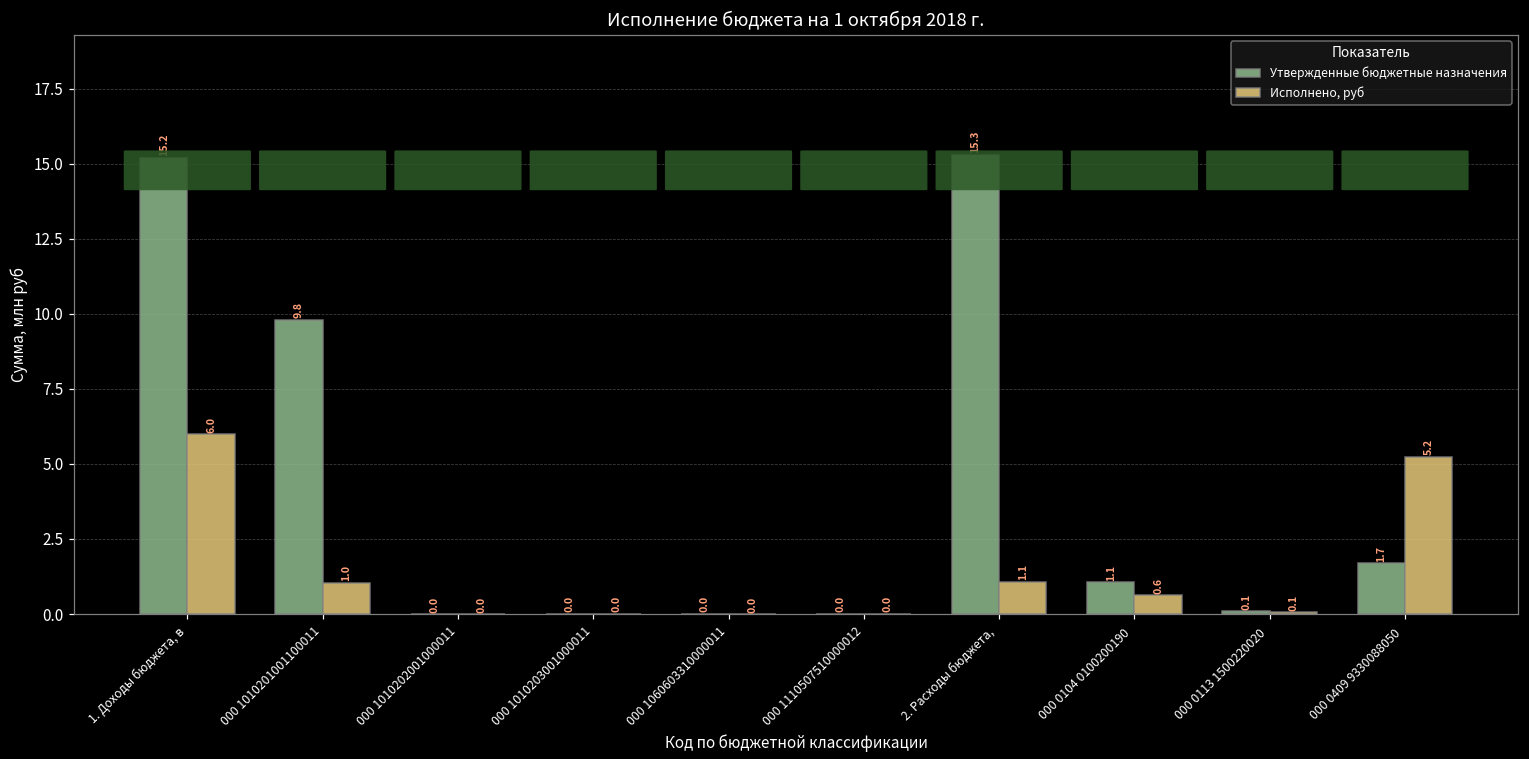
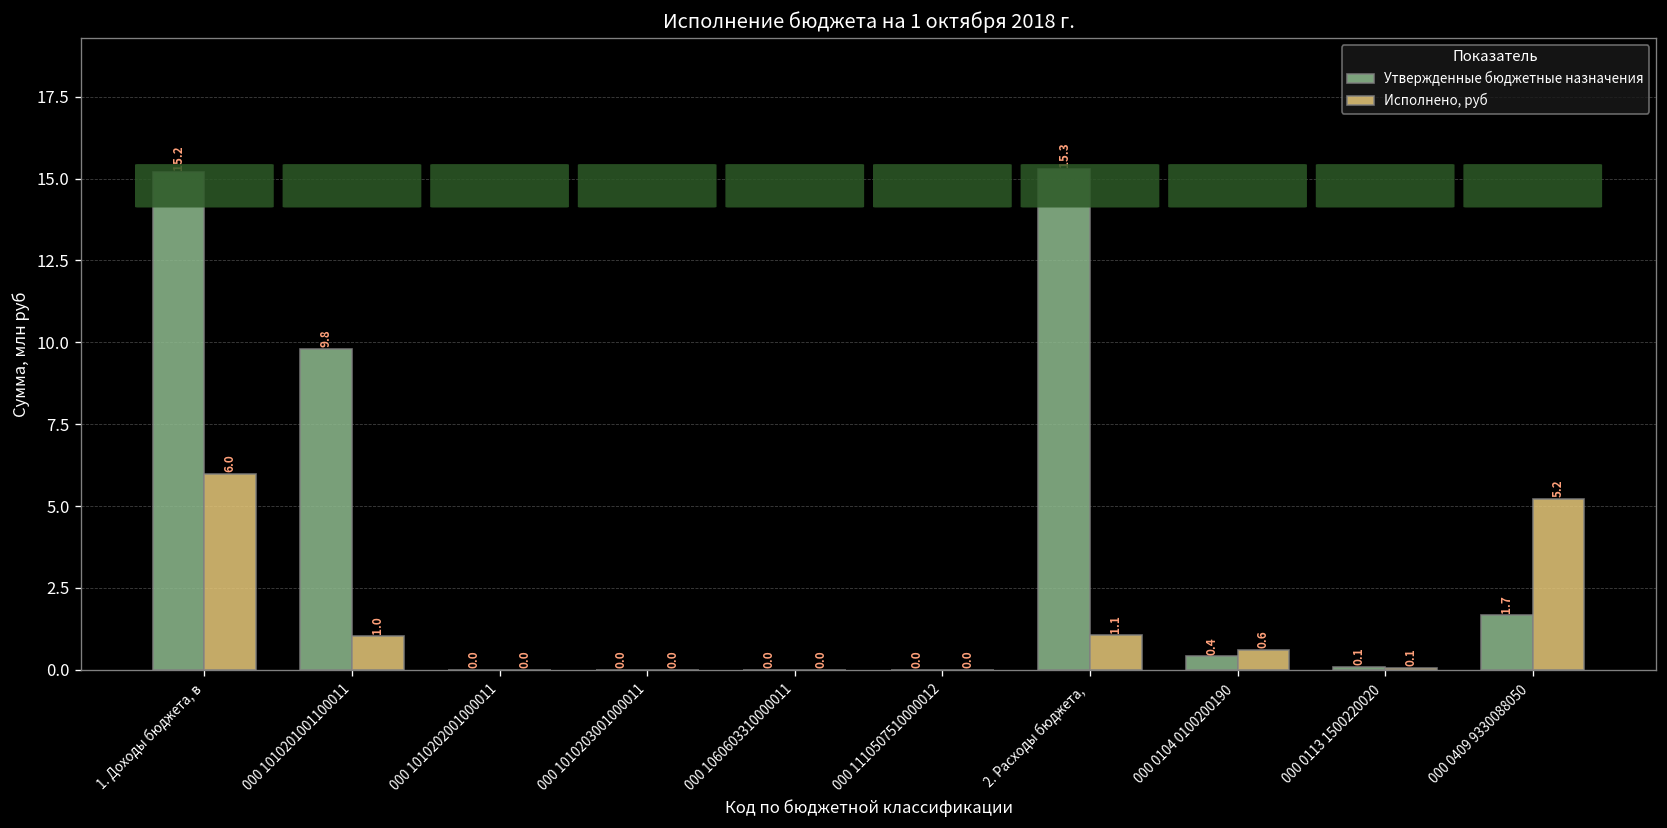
Утвержденные бюджетные назначения, 000 0104 0100200190: 1.1 -> 0.4
